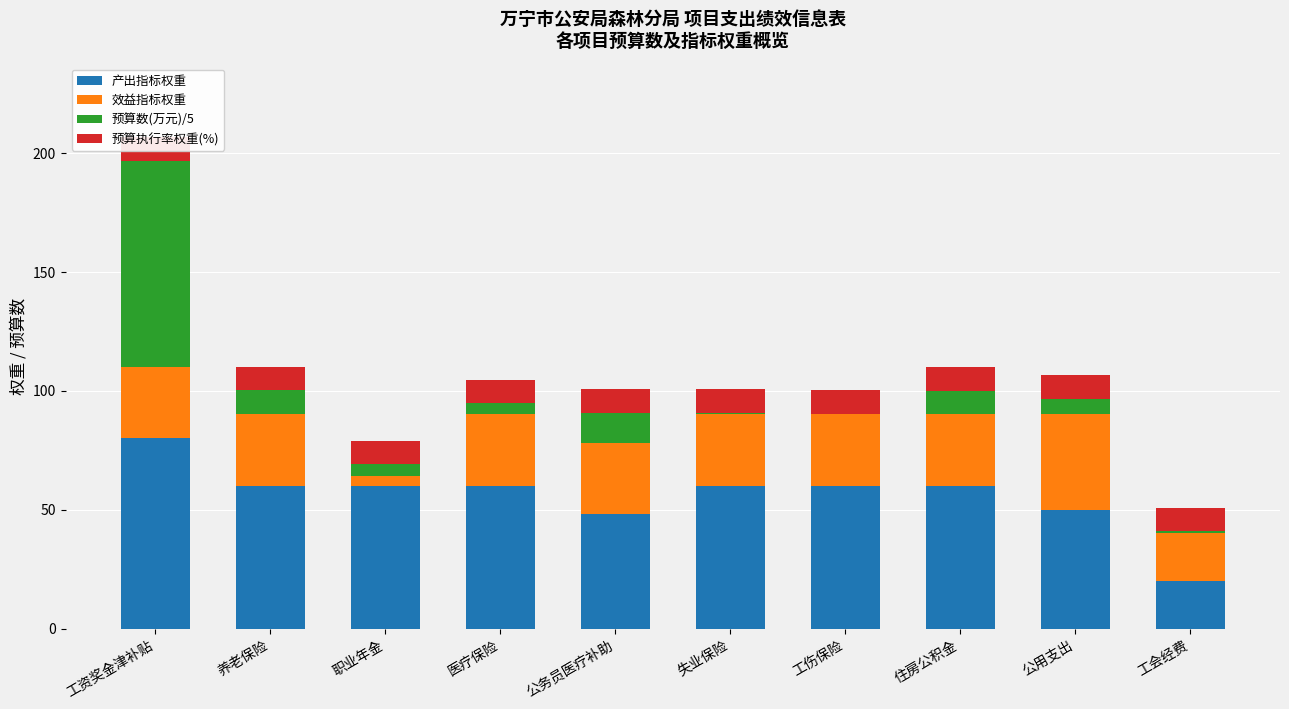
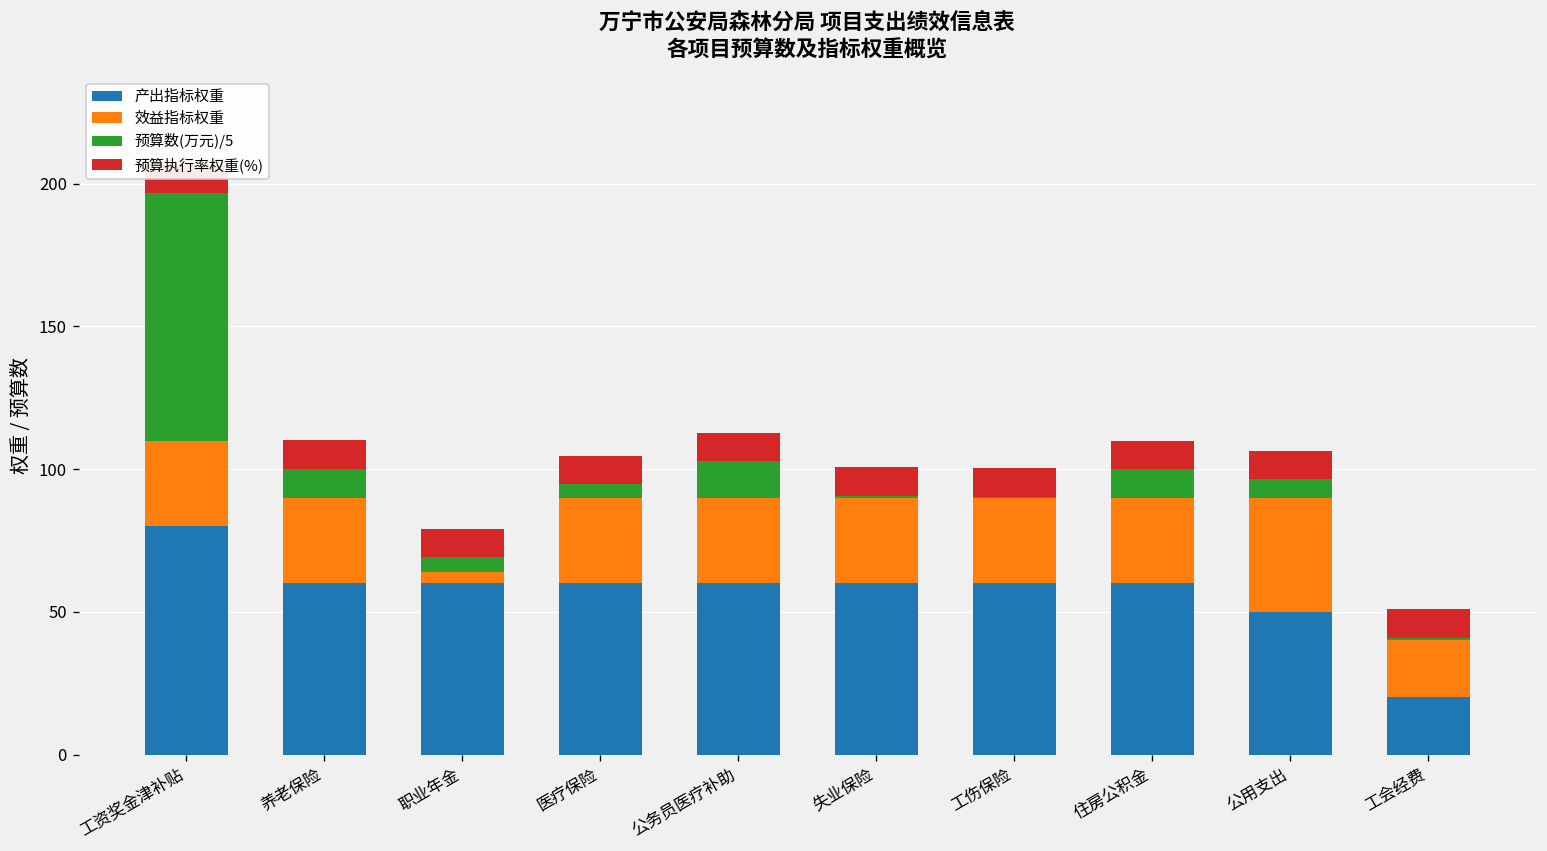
产出指标权重, 公务员医疗补助: 48 -> 60
